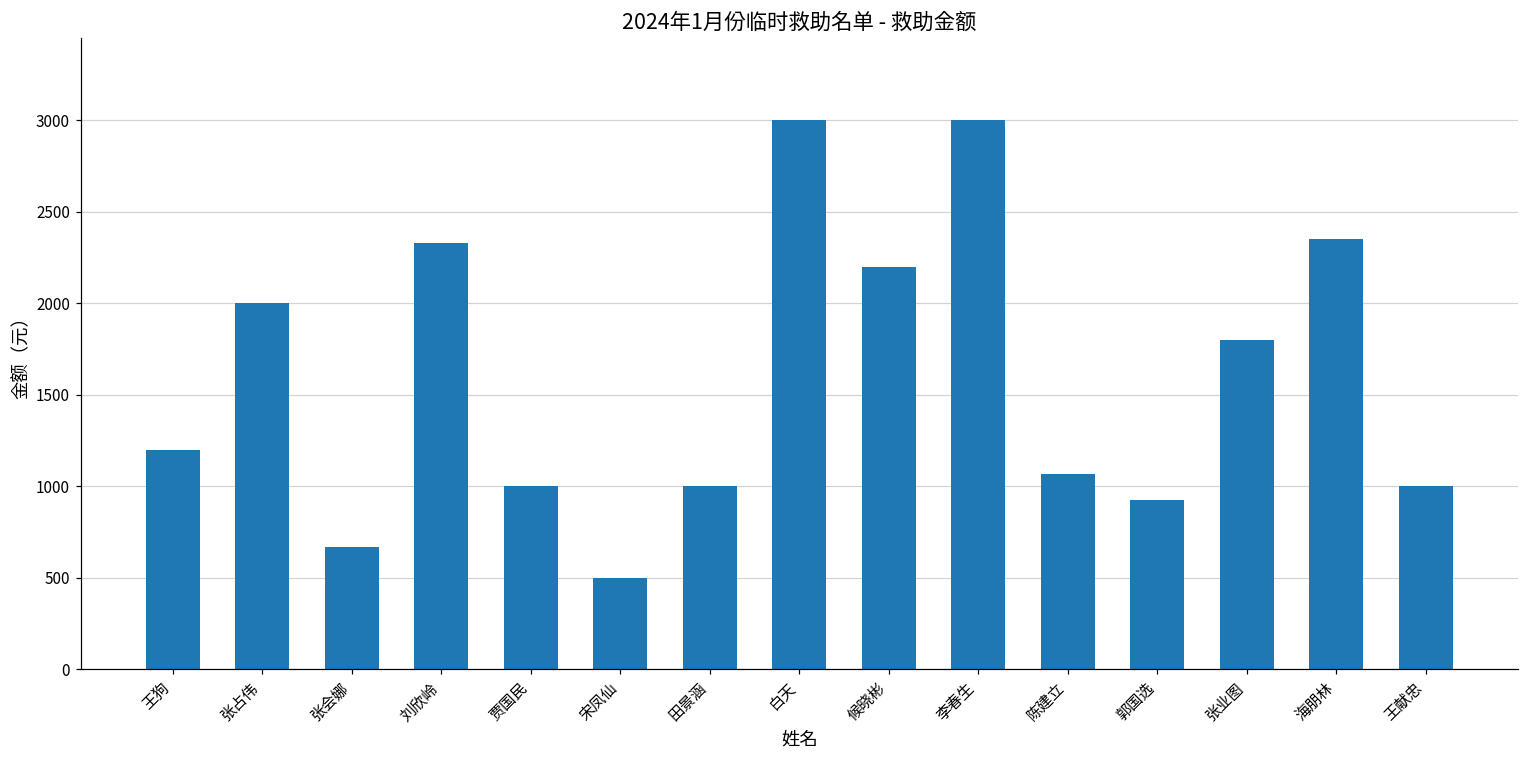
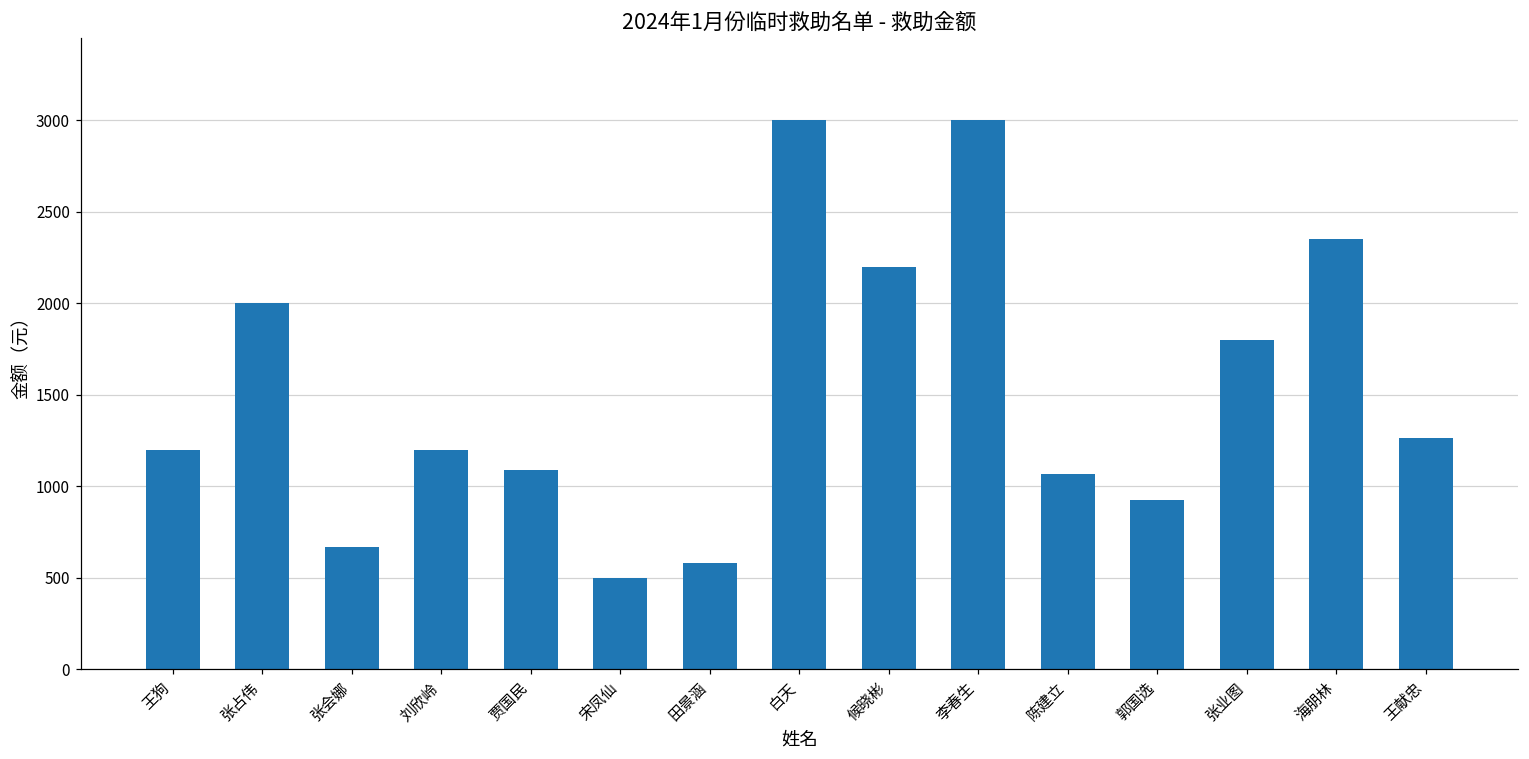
刘欣岭: 2330 -> 1200
贾国民: 1000 -> 1090
田景涵: 1000 -> 580
王献忠: 1000 -> 1260
